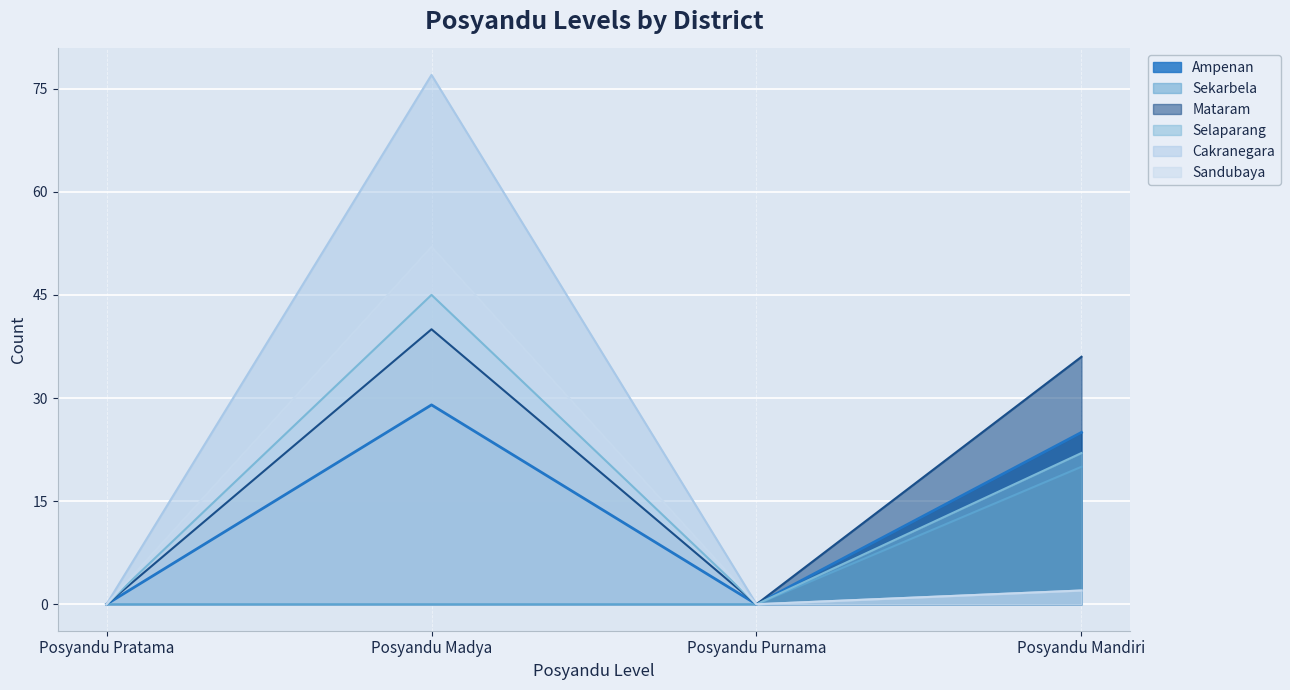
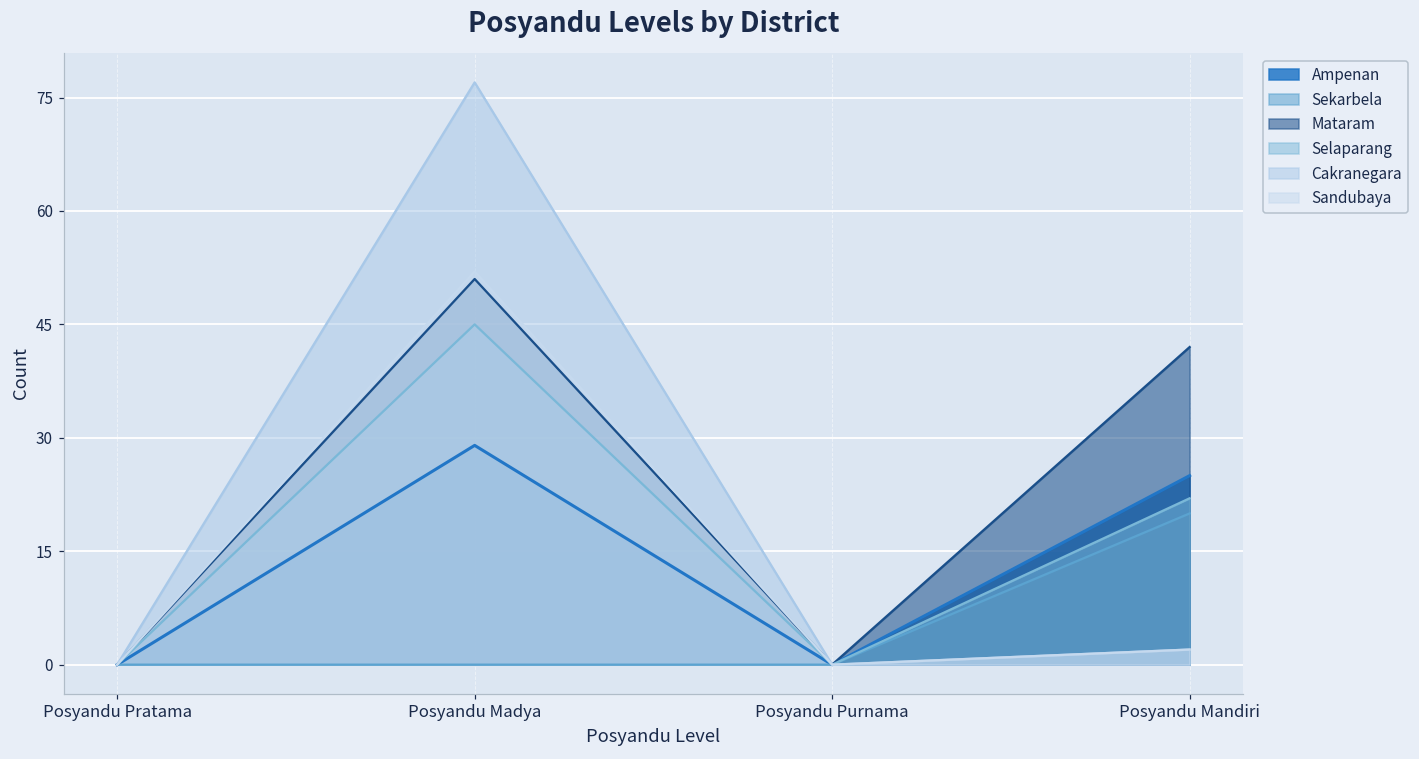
Mataram, Posyandu Madya: 40 -> 51
Mataram, Posyandu Mandiri: 36 -> 42
